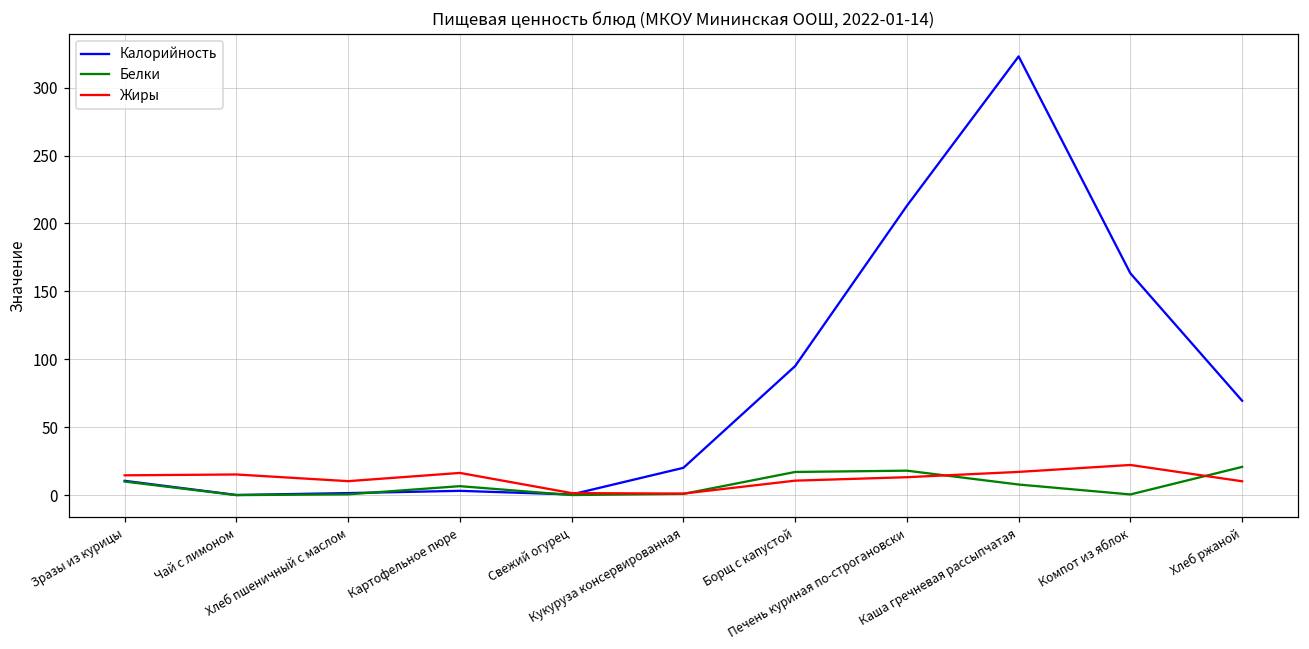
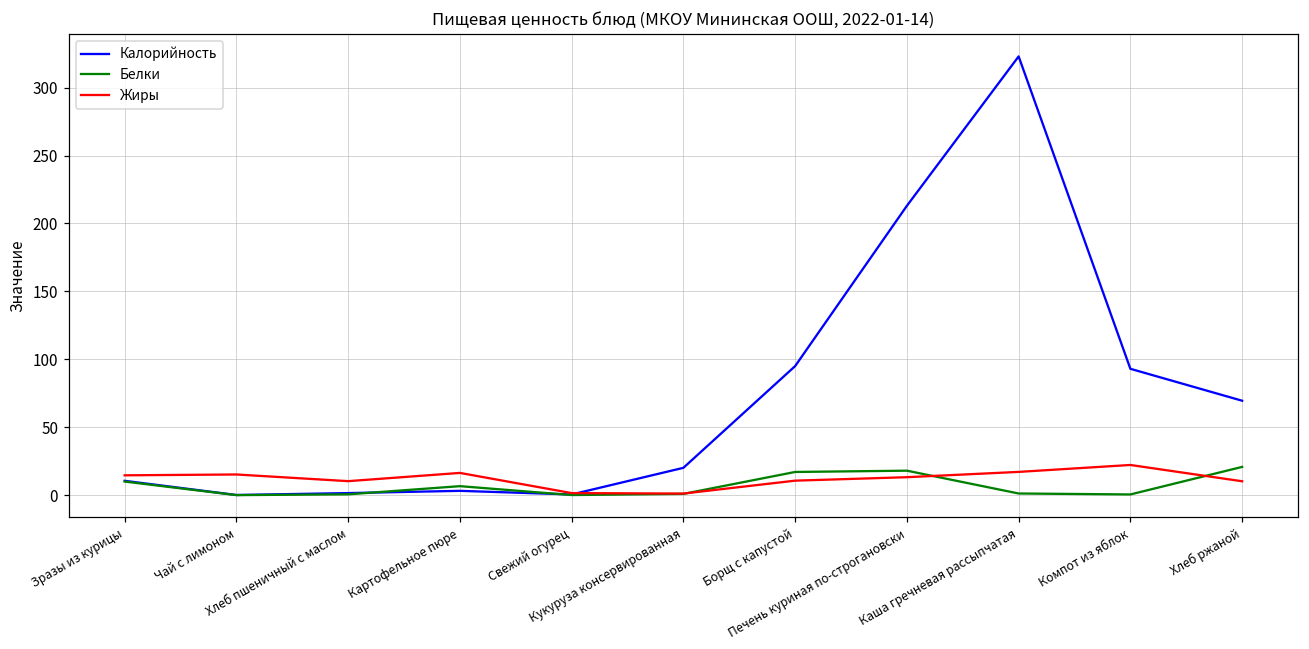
Белки, Каша гречневая рассыпчатая: 8 -> 1
Калорийность, Компот из яблок: 163 -> 93
